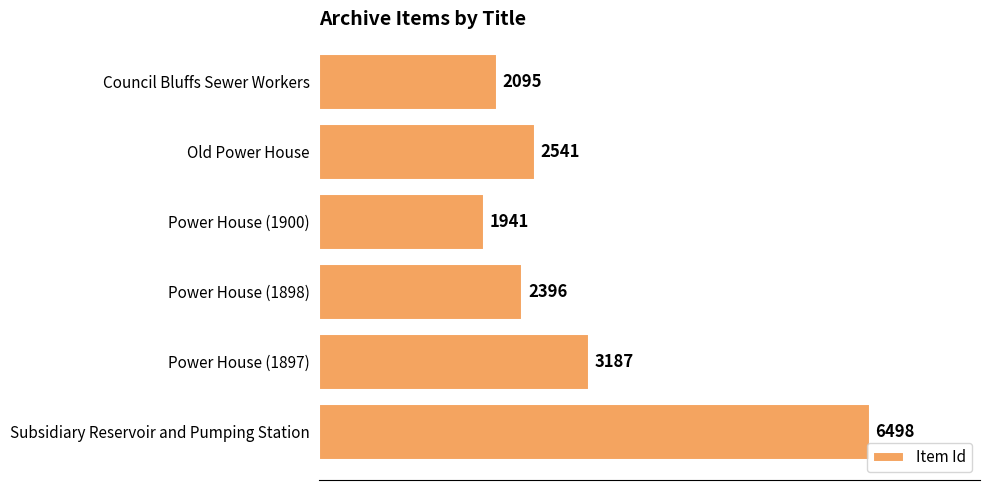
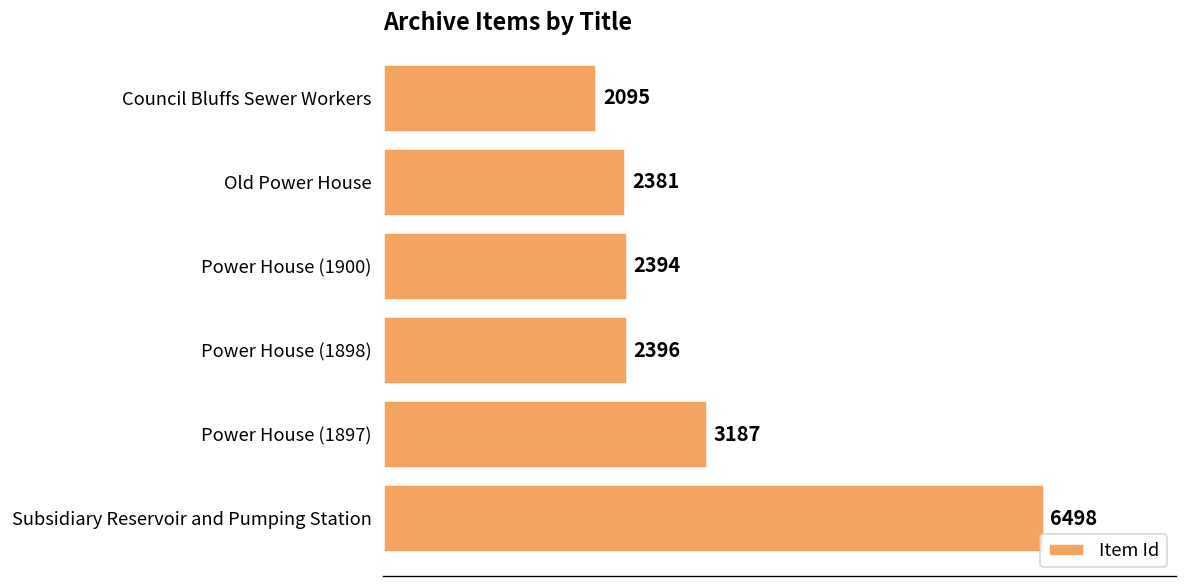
Old Power House: 2541 -> 2381
Power House (1900): 1941 -> 2394
